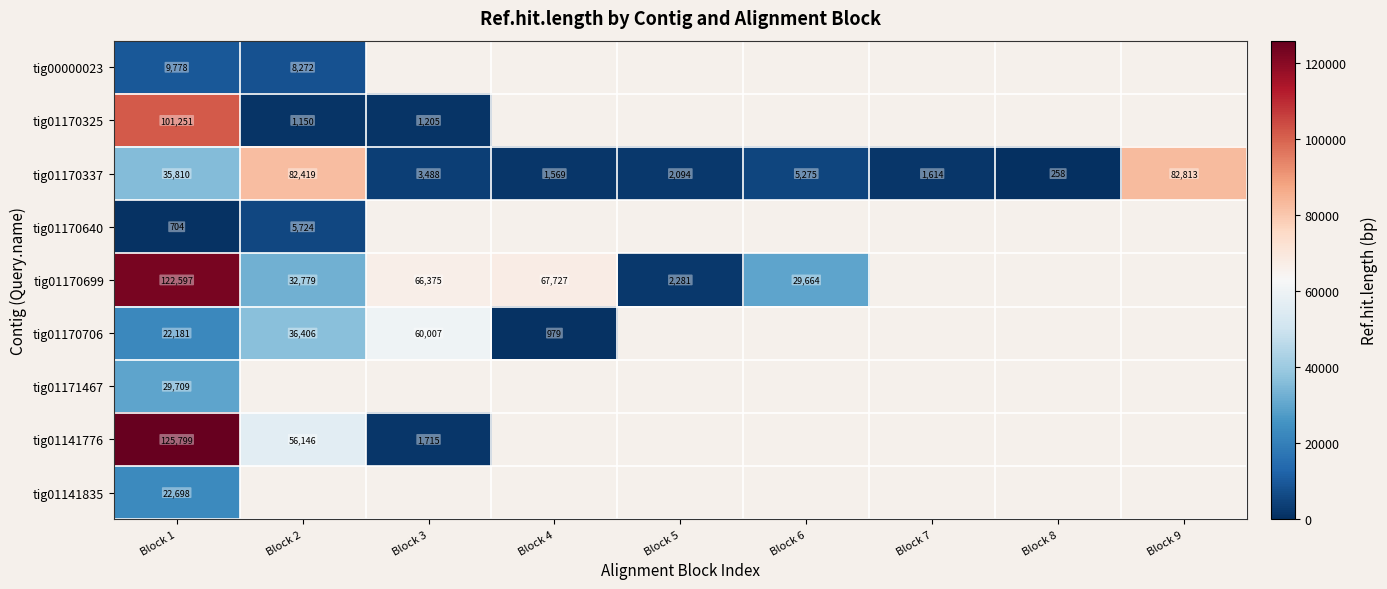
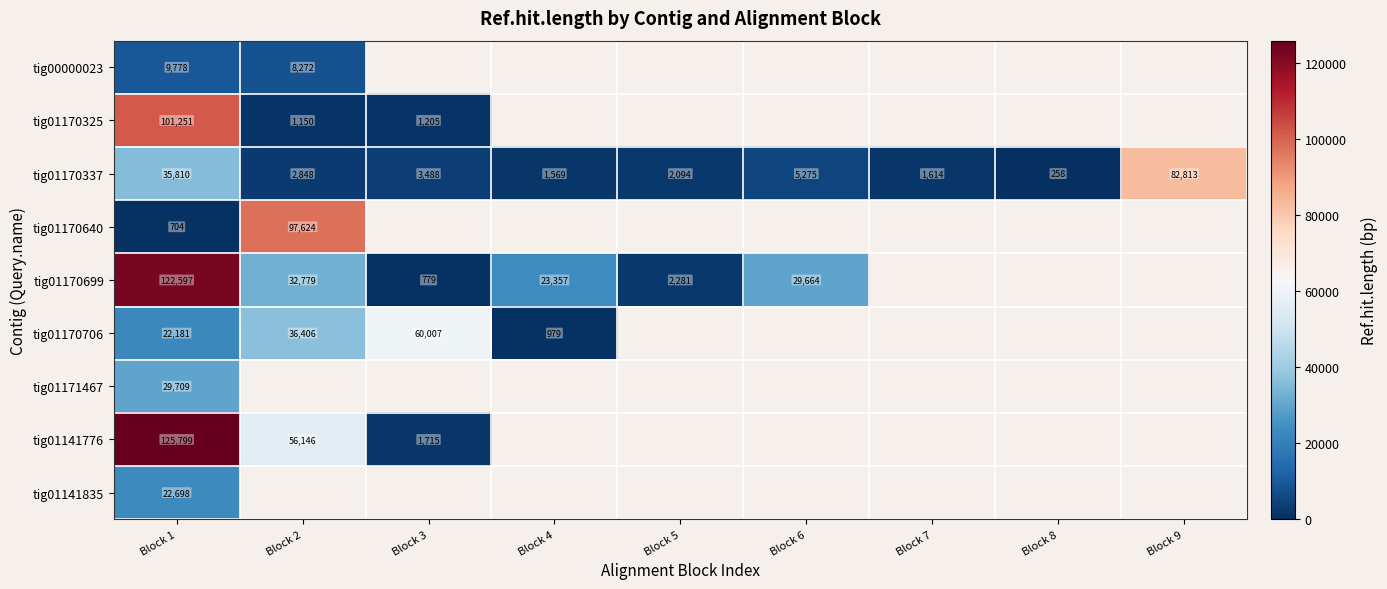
tig01170337, Block 2: 82,419 -> 2,848
tig01170640, Block 2: 5,724 -> 97,624
tig01170699, Block 3: 66,375 -> 779
tig01170699, Block 4: 67,727 -> 23,357
